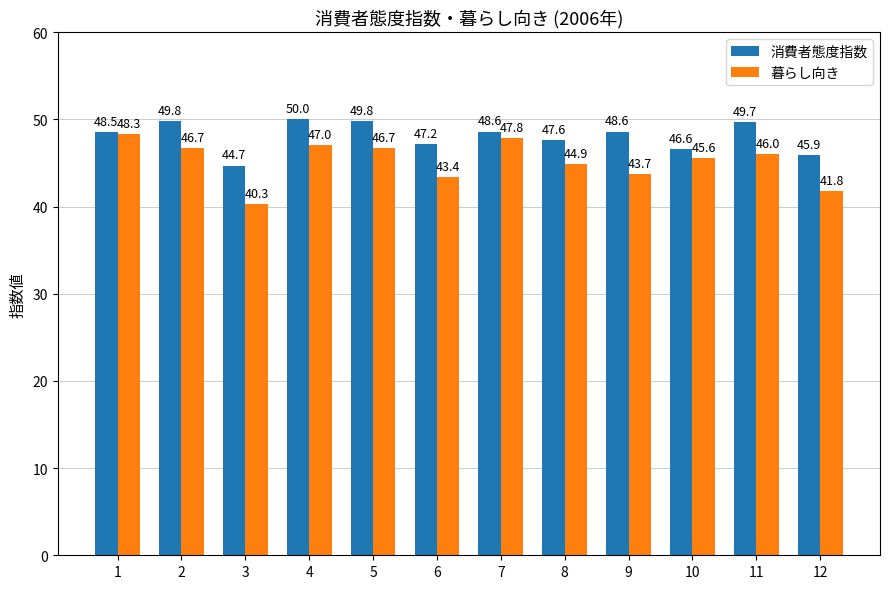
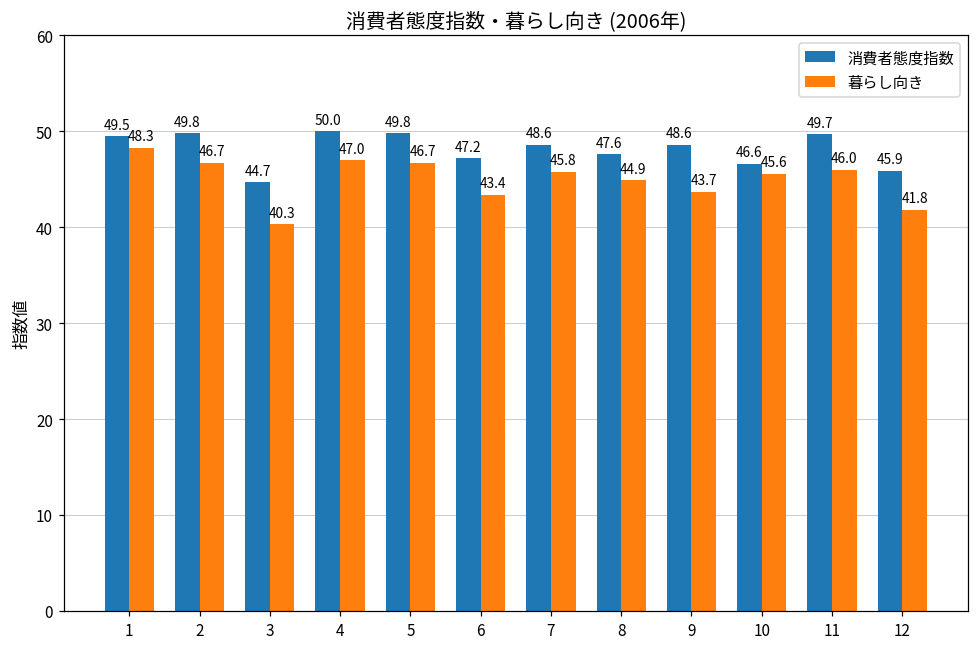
消費者態度指数, 1: 48.5 -> 49.5
暮らし向き, 7: 47.8 -> 45.8
